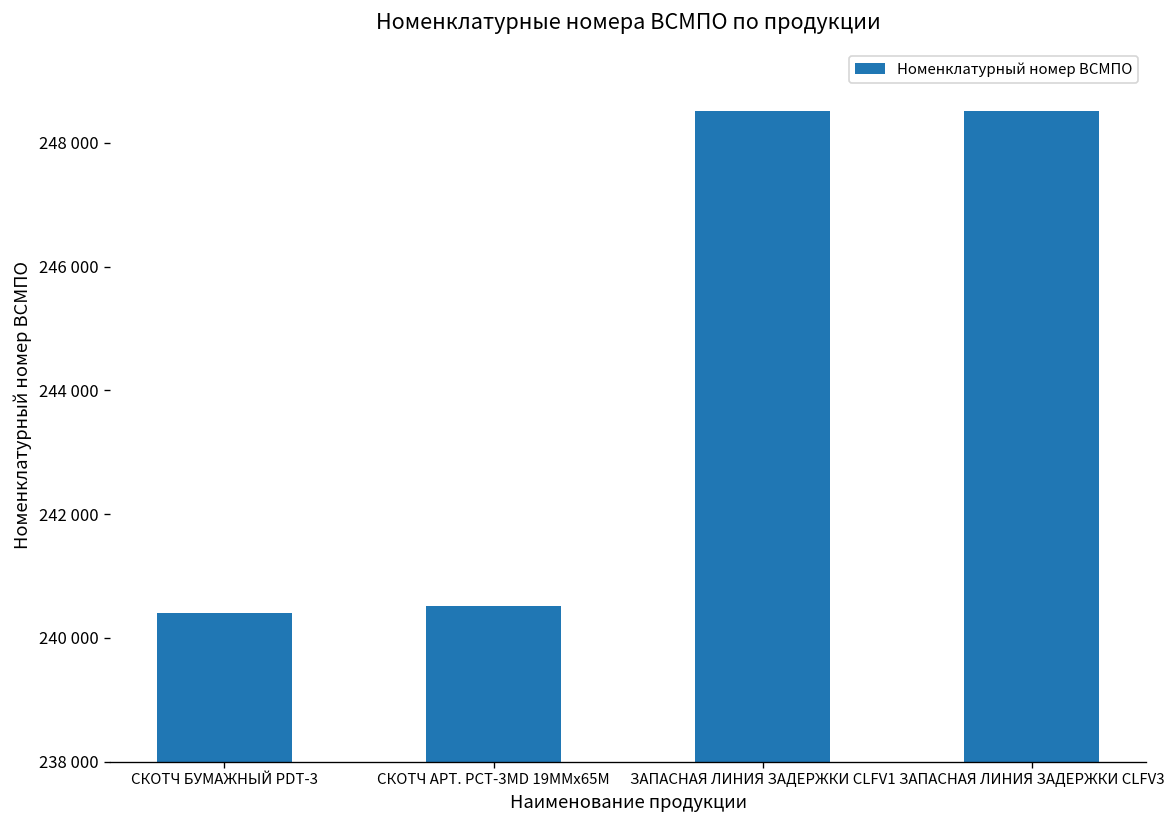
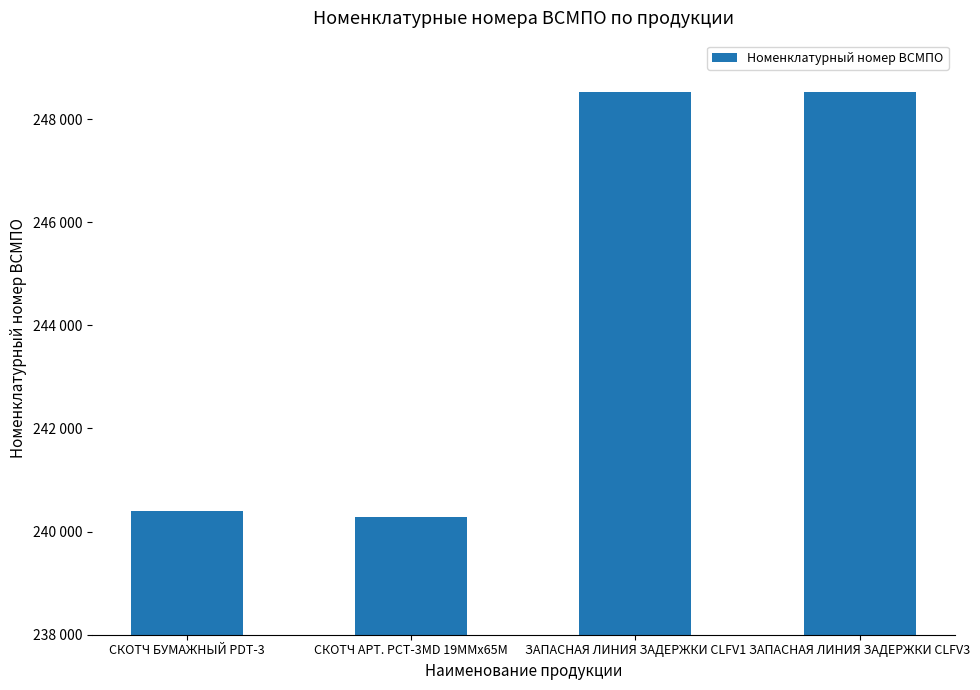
СКОТЧ АРТ. PCT-3МD 19ММх65М: 240500 -> 240300
